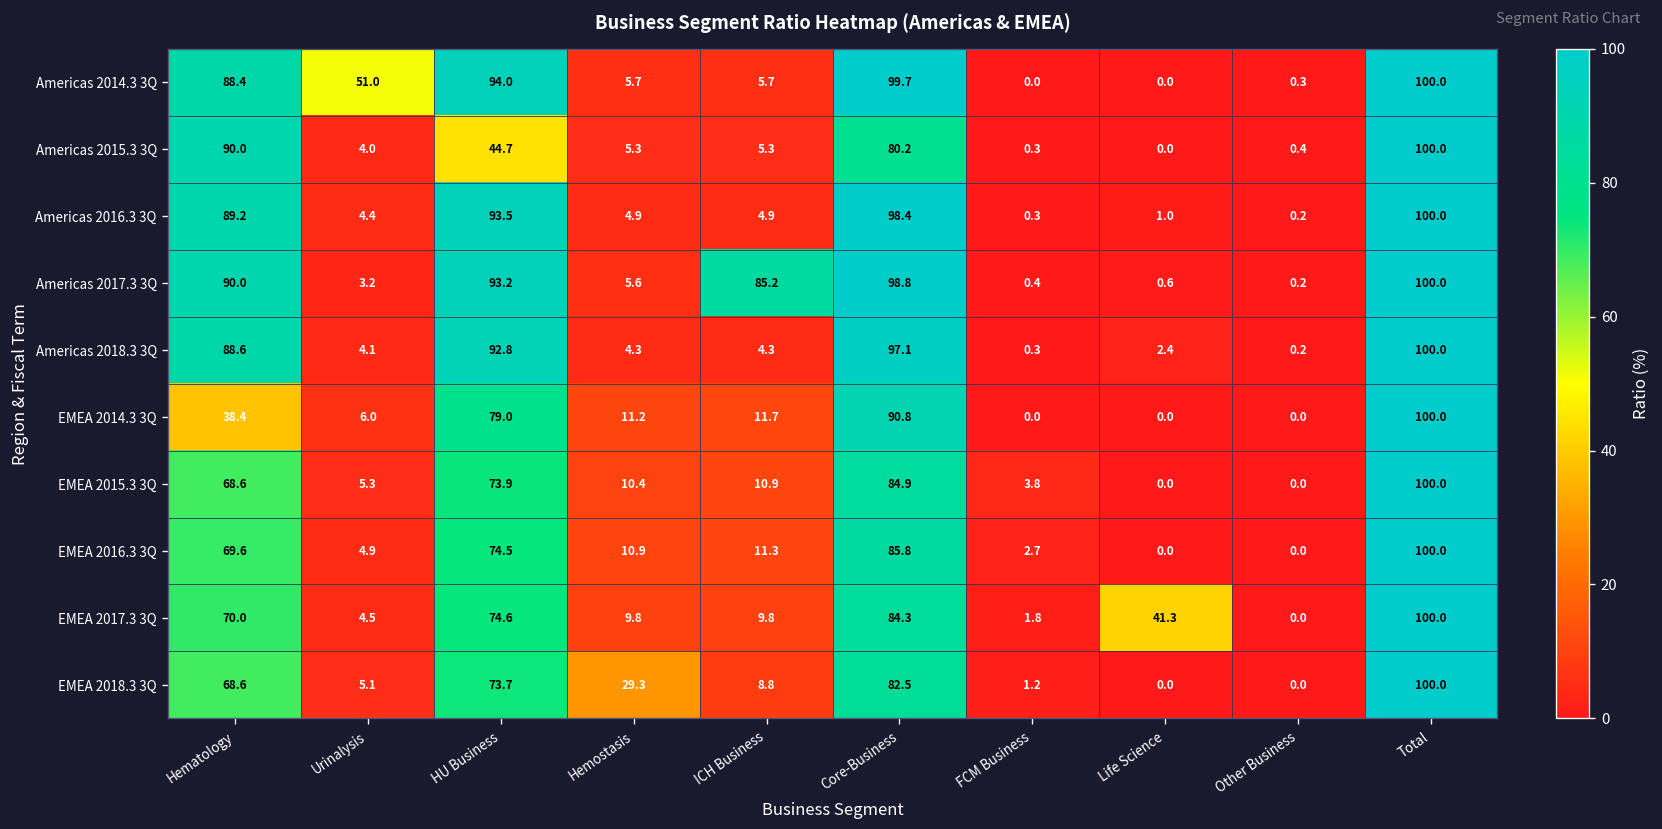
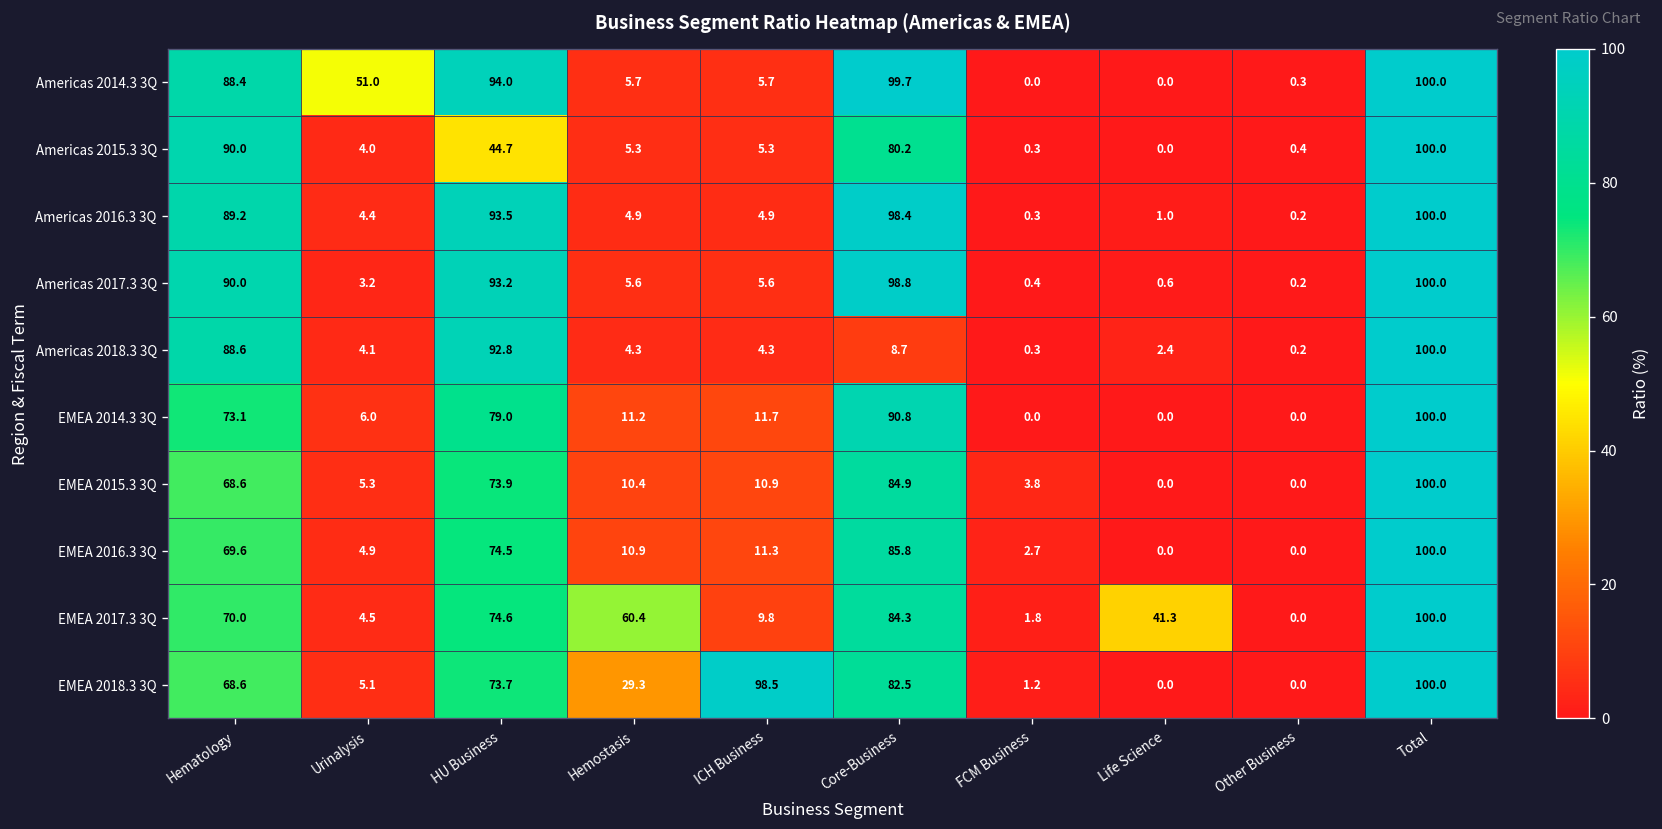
Americas 2017.3 3Q, ICH Business: 85.2 -> 5.6
Americas 2018.3 3Q, Core-Business: 97.1 -> 8.7
EMEA 2014.3 3Q, Hematology: 38.4 -> 73.1
EMEA 2017.3 3Q, Hemostasis: 9.8 -> 60.4
EMEA 2018.3 3Q, ICH Business: 8.8 -> 98.5
